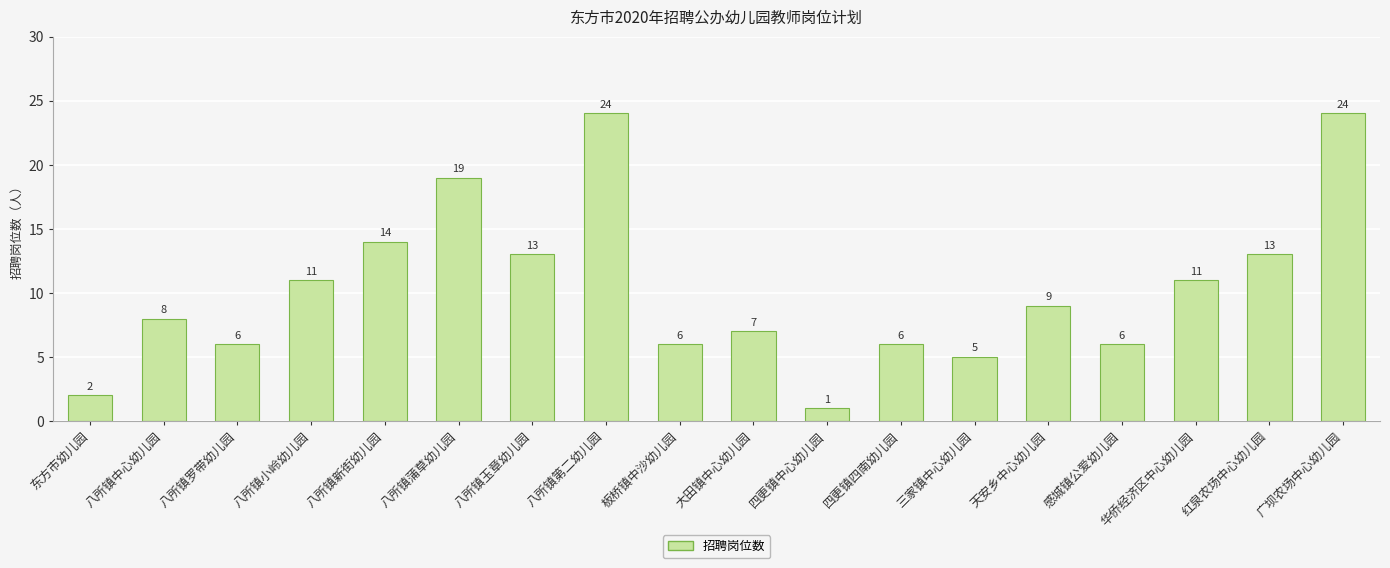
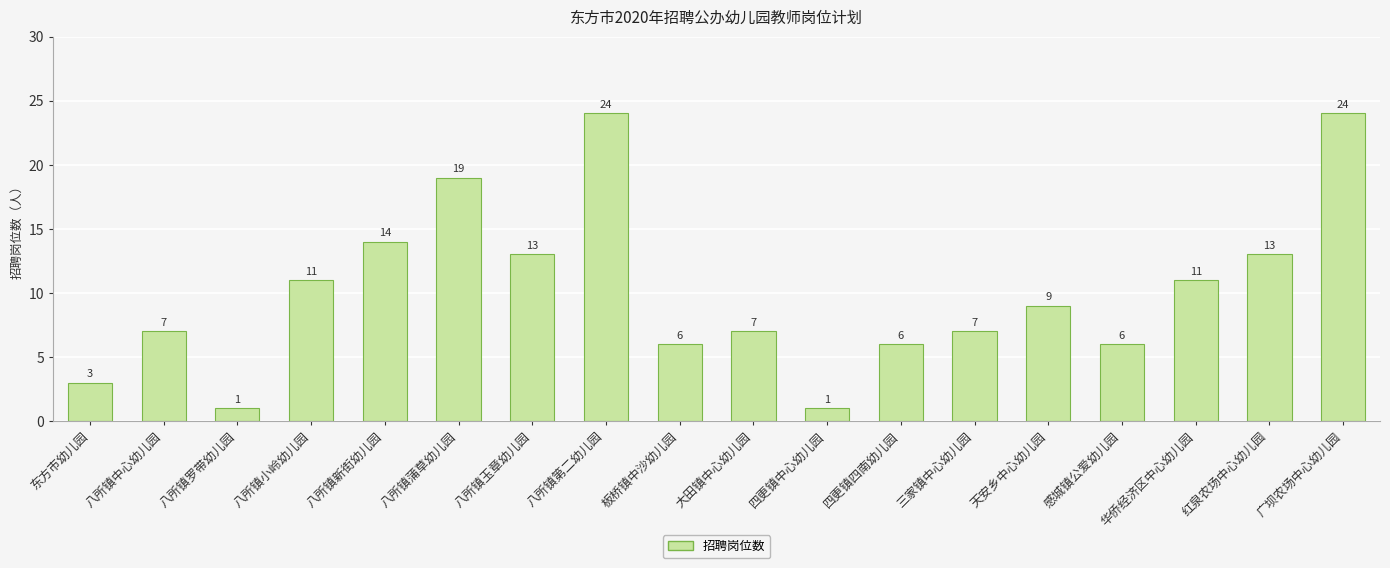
东方市幼儿园: 2 -> 3
八所镇中心幼儿园: 8 -> 7
八所镇罗带幼儿园: 6 -> 1
三家镇中心幼儿园: 5 -> 7
